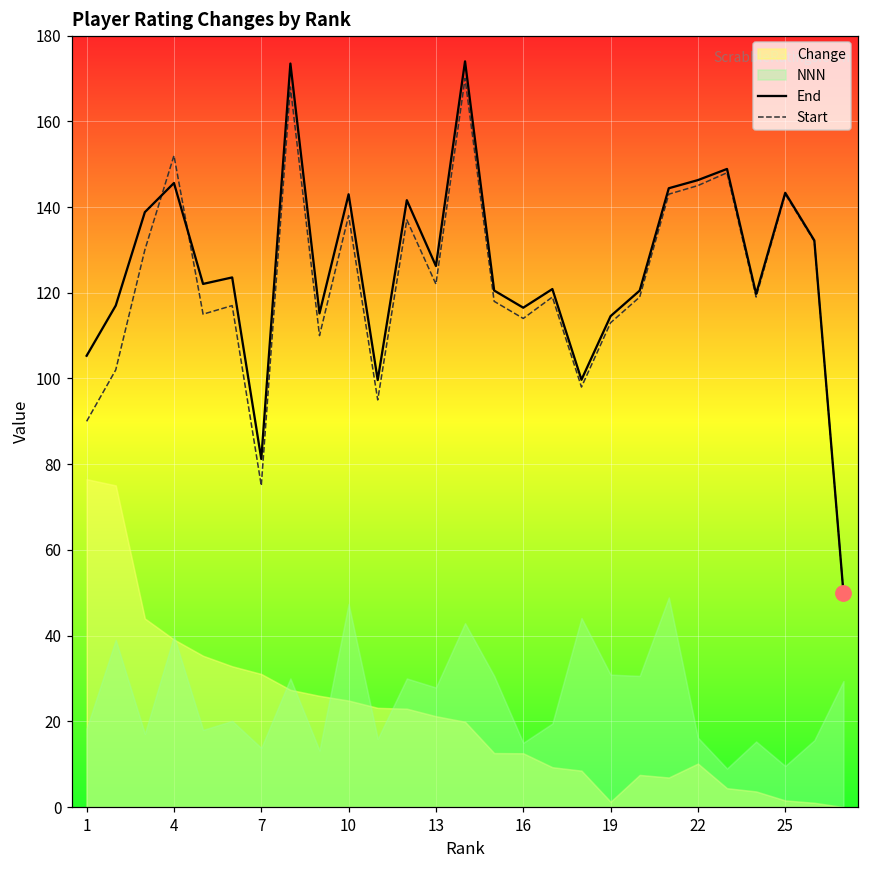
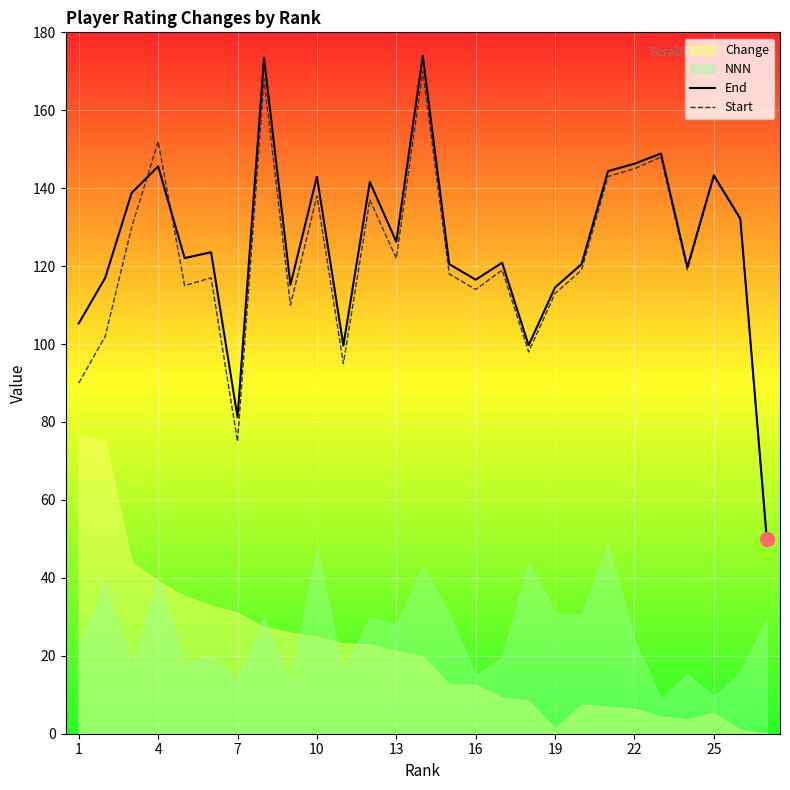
NNN, 1: 18 -> 23
Change, 22: 10 -> 6
NNN, 22: 16 -> 24
Change, 25: 2 -> 5
